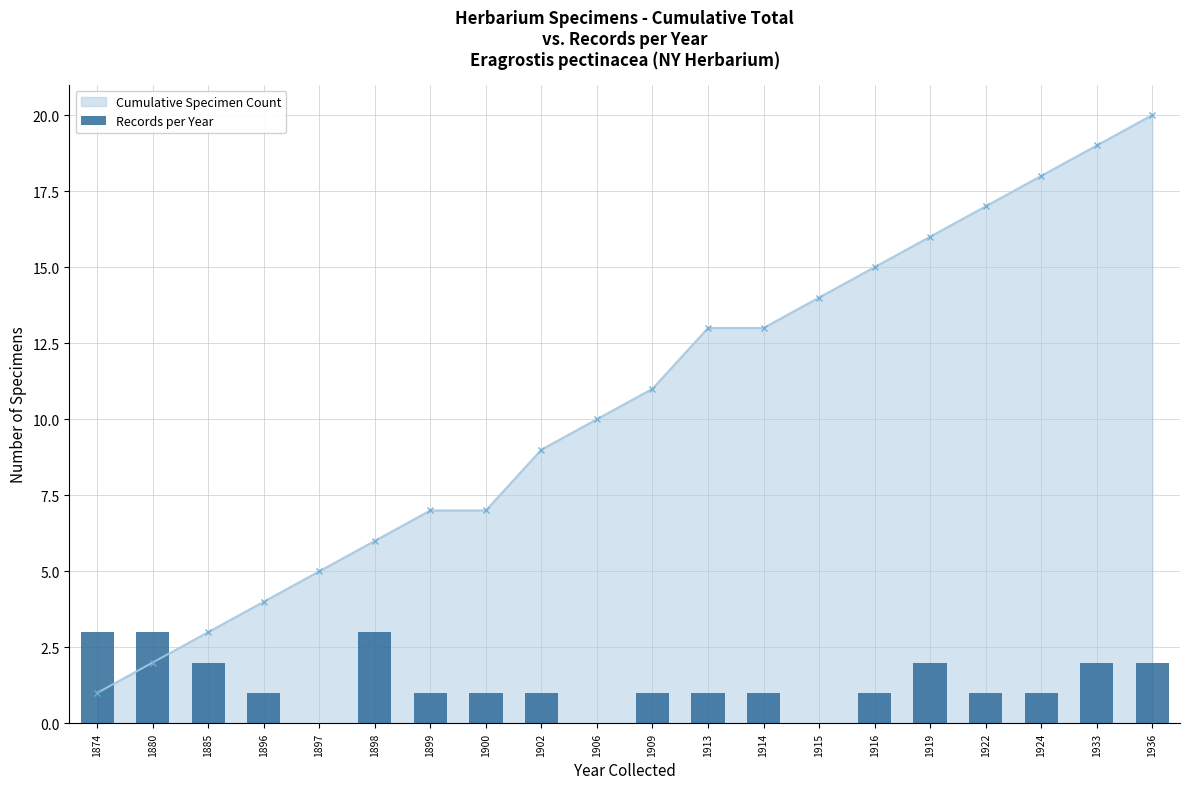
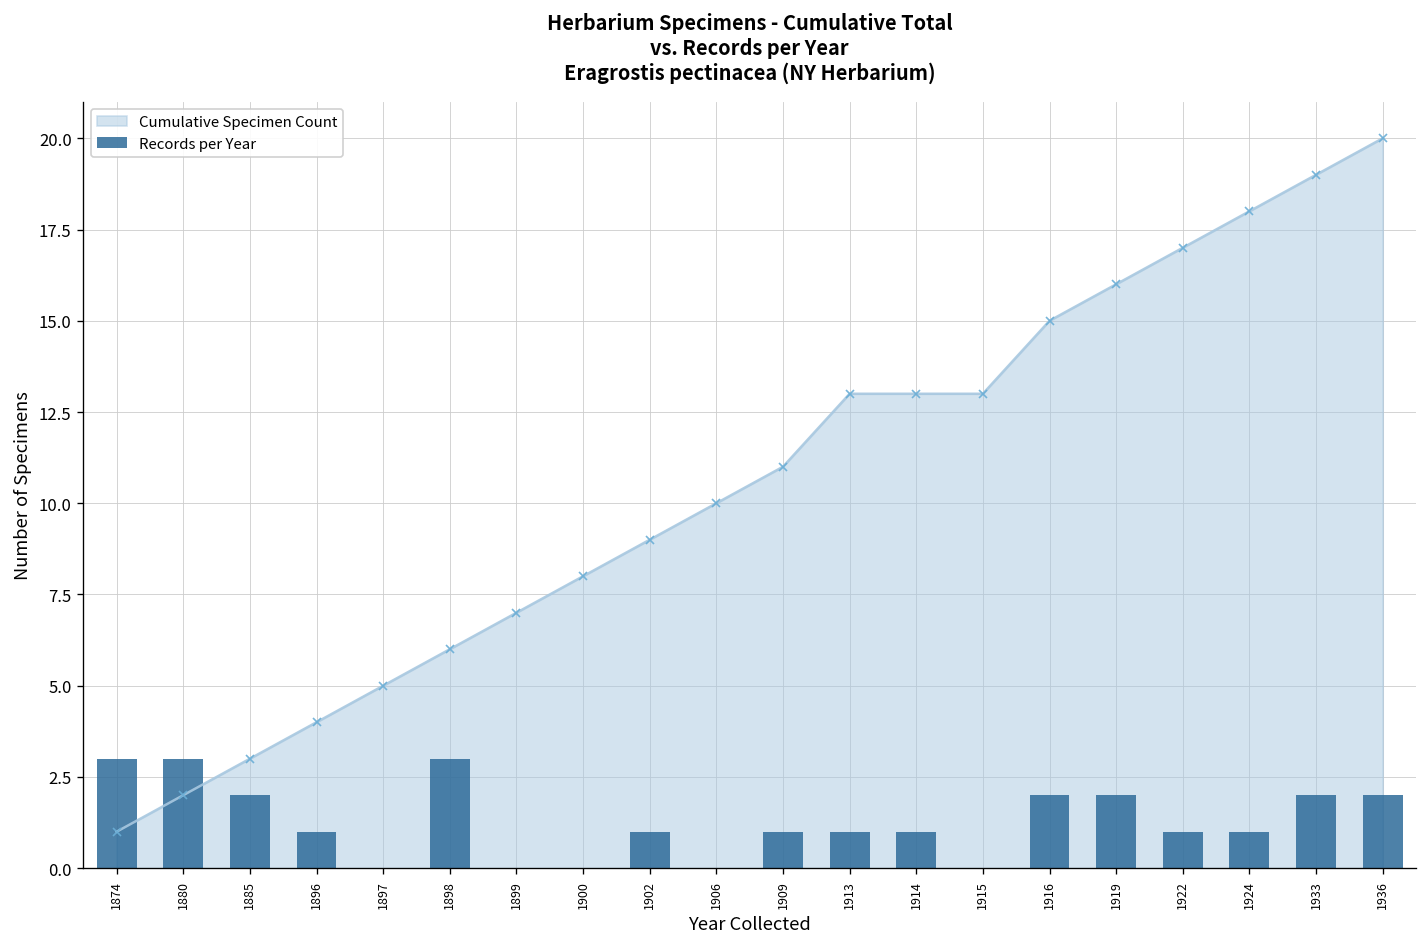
Records per Year, 1899: 1 -> 0
Cumulative Specimen Count, 1900: 7 -> 8
Records per Year, 1900: 1 -> 0
Cumulative Specimen Count, 1915: 14 -> 13
Records per Year, 1916: 1 -> 2
